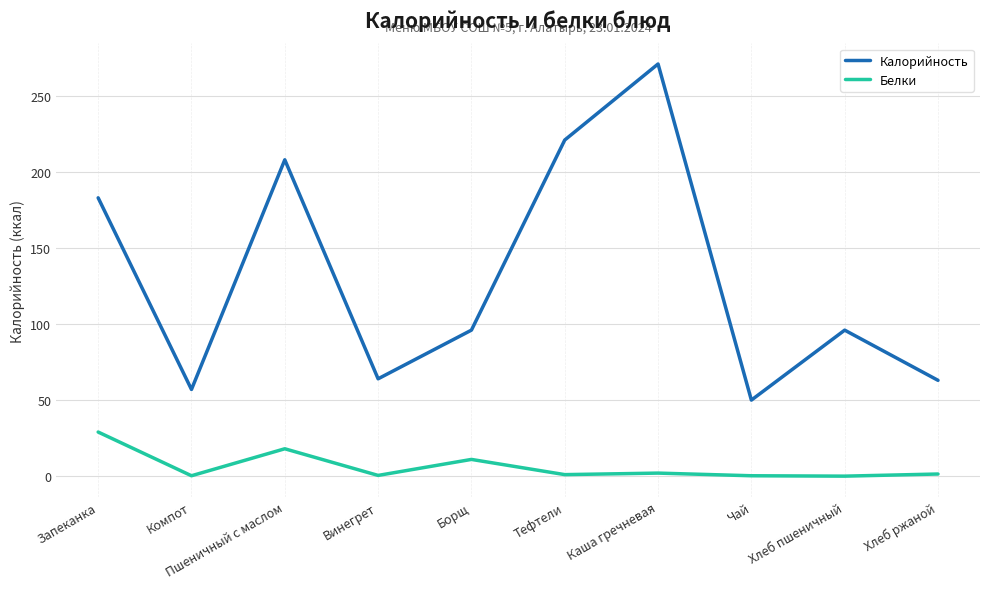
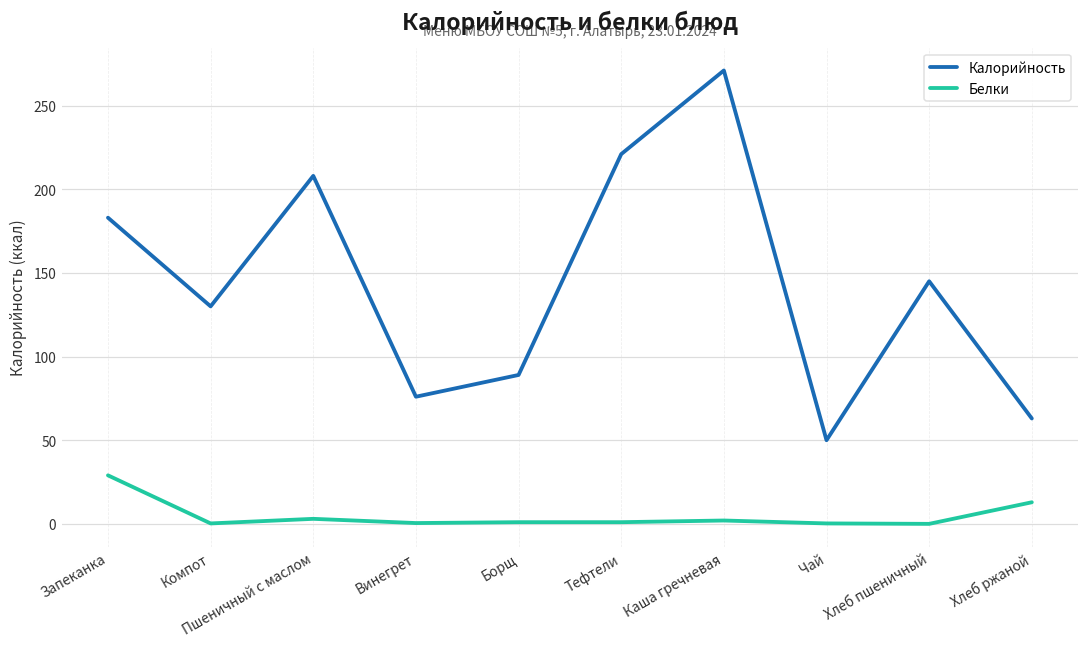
Калорийность, Компот: 57 -> 130
Белки, Пшеничный с маслом: 18 -> 3
Калорийность, Винегрет: 64 -> 76
Калорийность, Борщ: 96 -> 89
Белки, Борщ: 11 -> 1
Калорийность, Хлеб пшеничный: 96 -> 145
Белки, Хлеб ржаной: 1 -> 13
